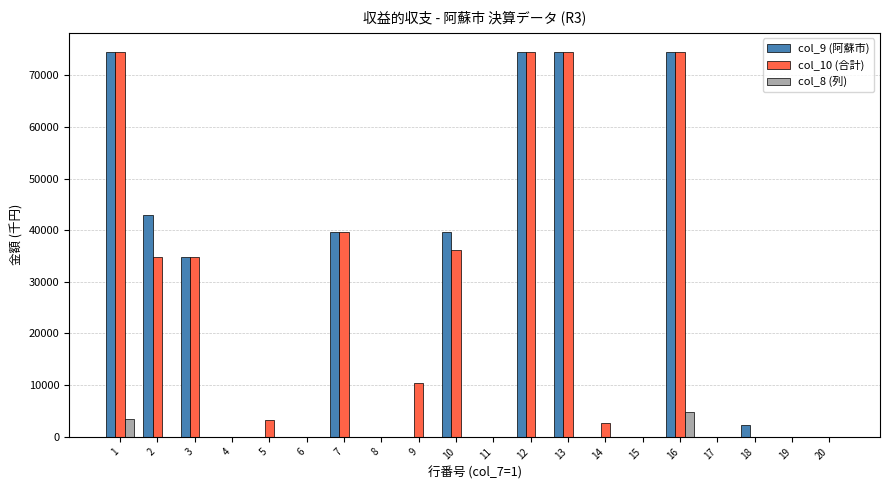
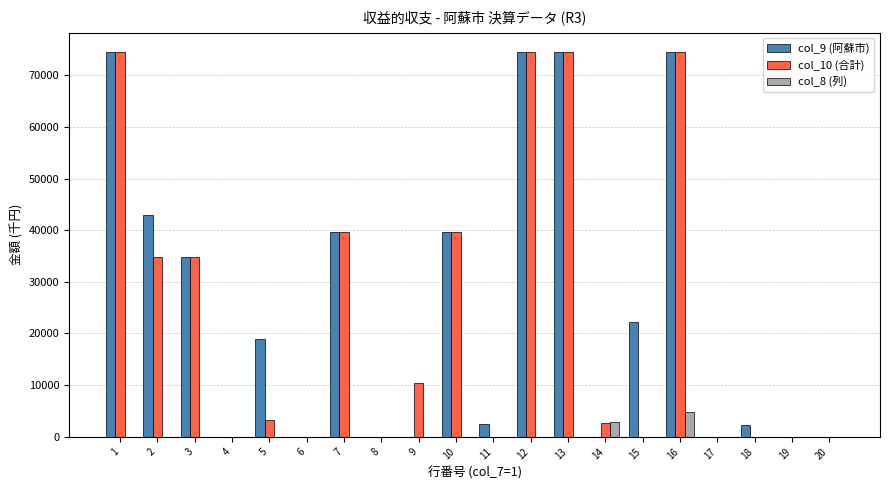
col_8 (列), 1: 3000 -> 0
col_9 (阿蘇市), 5: 0 -> 19000
col_10 (合計), 10: 36000 -> 40000
col_9 (阿蘇市), 11: 0 -> 2000
col_8 (列), 14: 0 -> 3000
col_9 (阿蘇市), 15: 0 -> 22000
